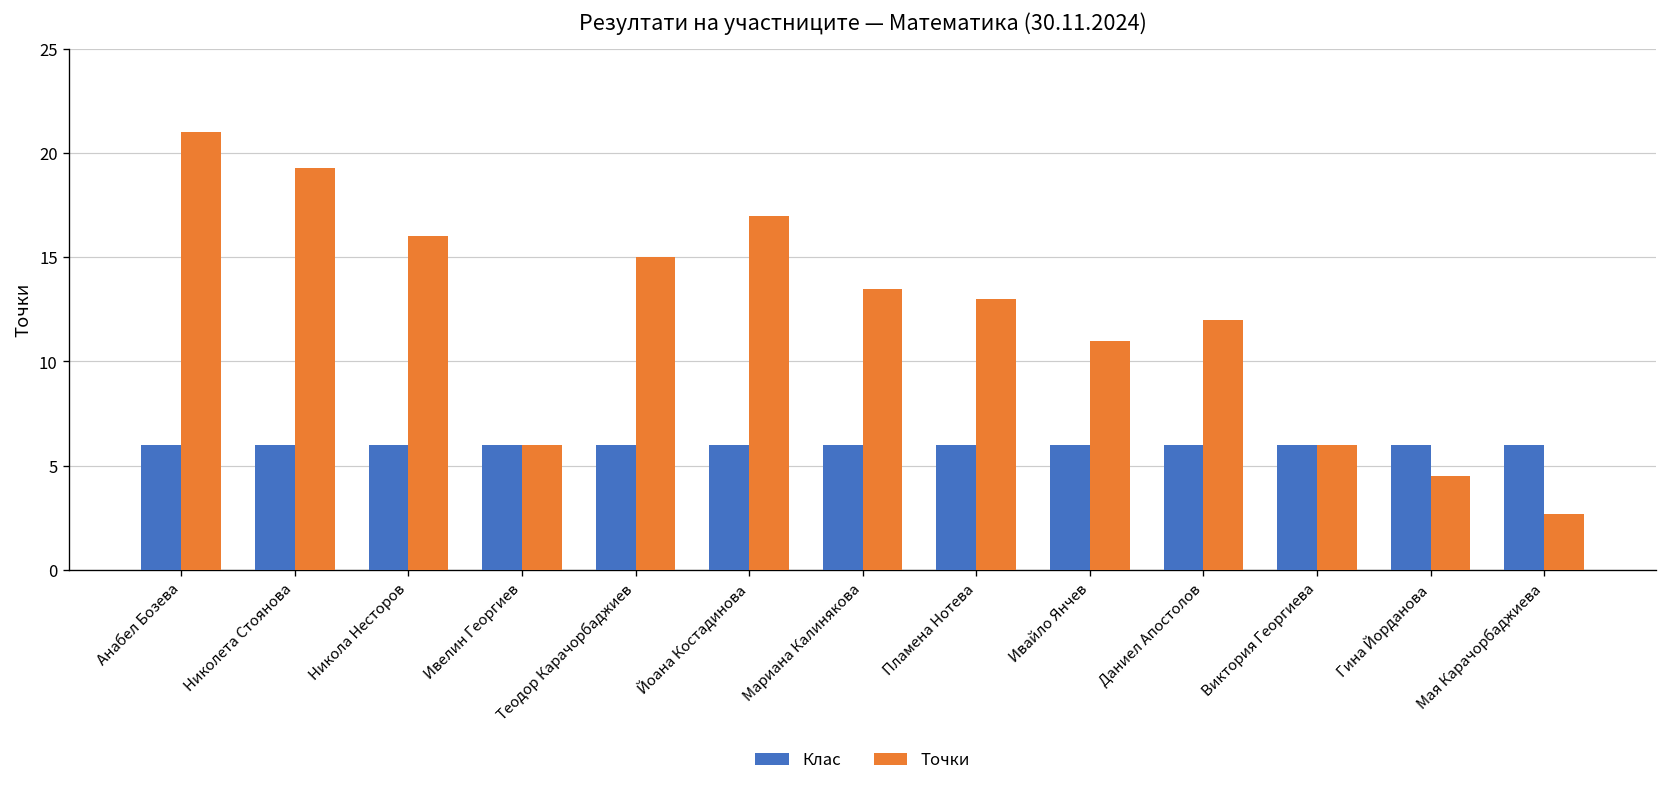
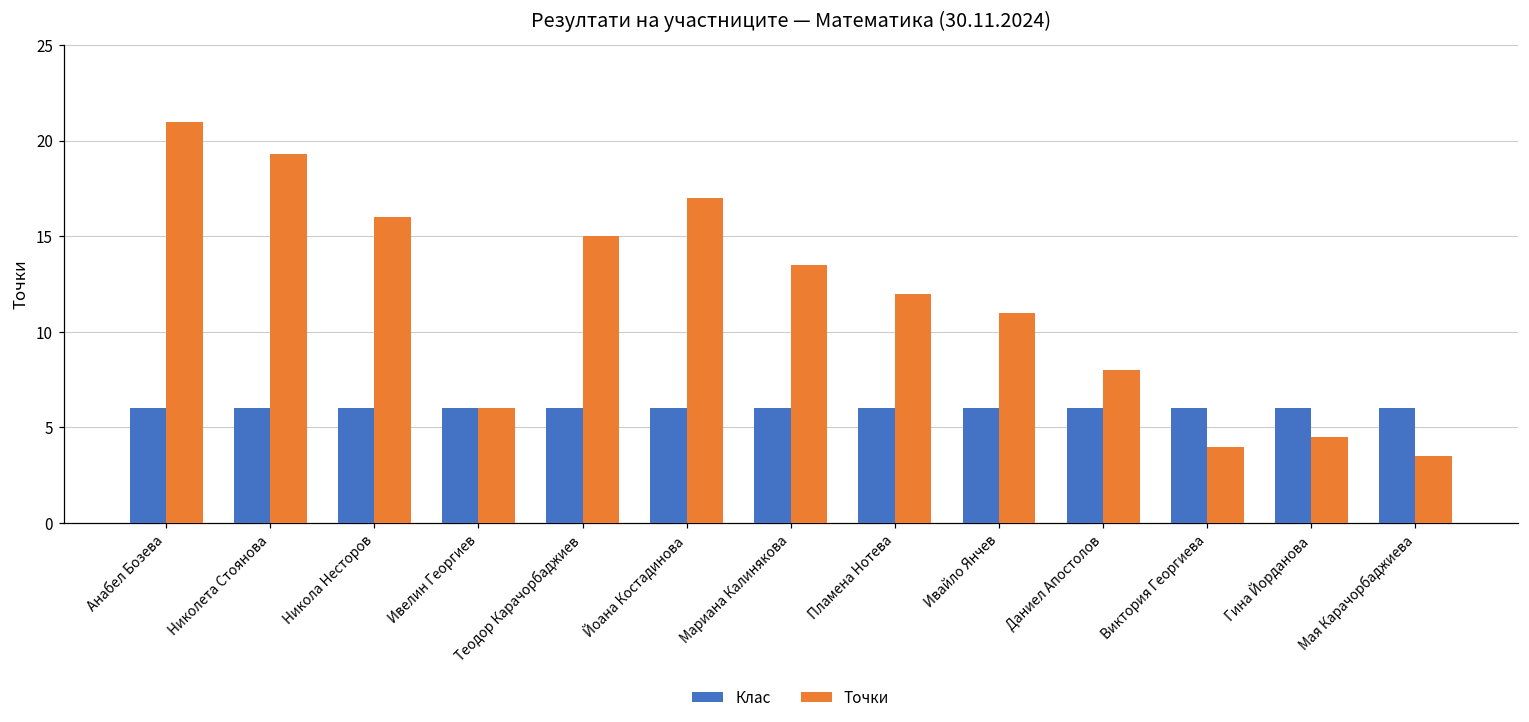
Точки, Пламена Нотева: 13 -> 12
Точки, Даниел Апостолов: 12 -> 8
Точки, Виктория Георгиева: 6 -> 4
Точки, Мая Карачорбаджиева: 2.7 -> 3.5
